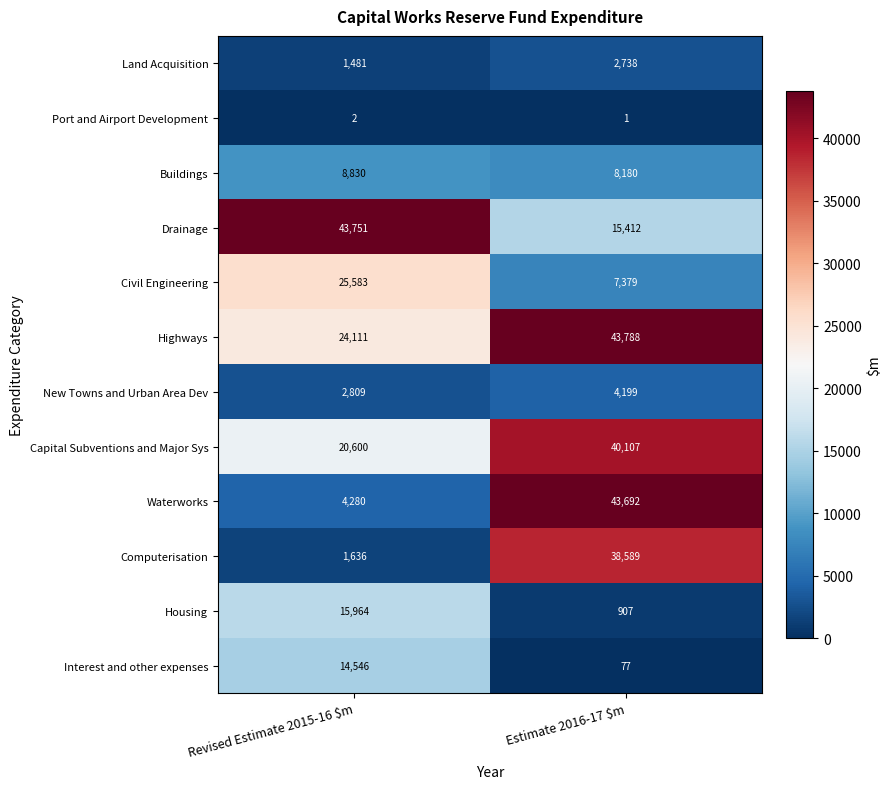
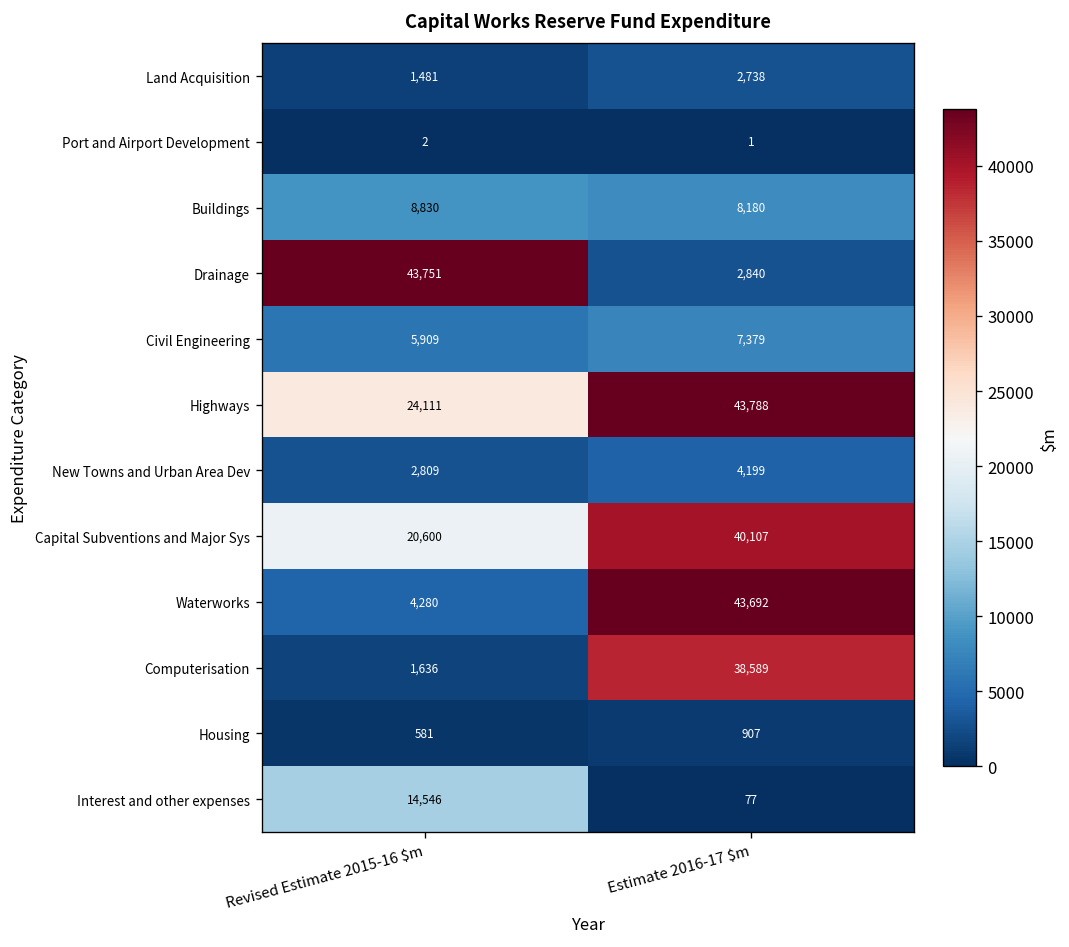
Drainage, Estimate 2016-17 $m: 15,412 -> 2,840
Civil Engineering, Revised Estimate 2015-16 $m: 25,583 -> 5,909
Housing, Revised Estimate 2015-16 $m: 15,964 -> 581
